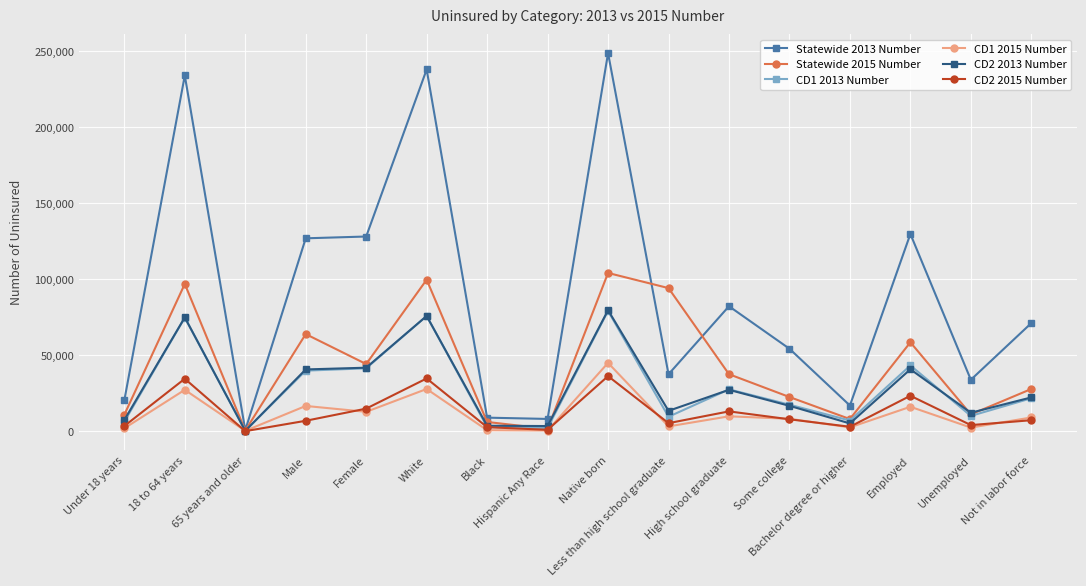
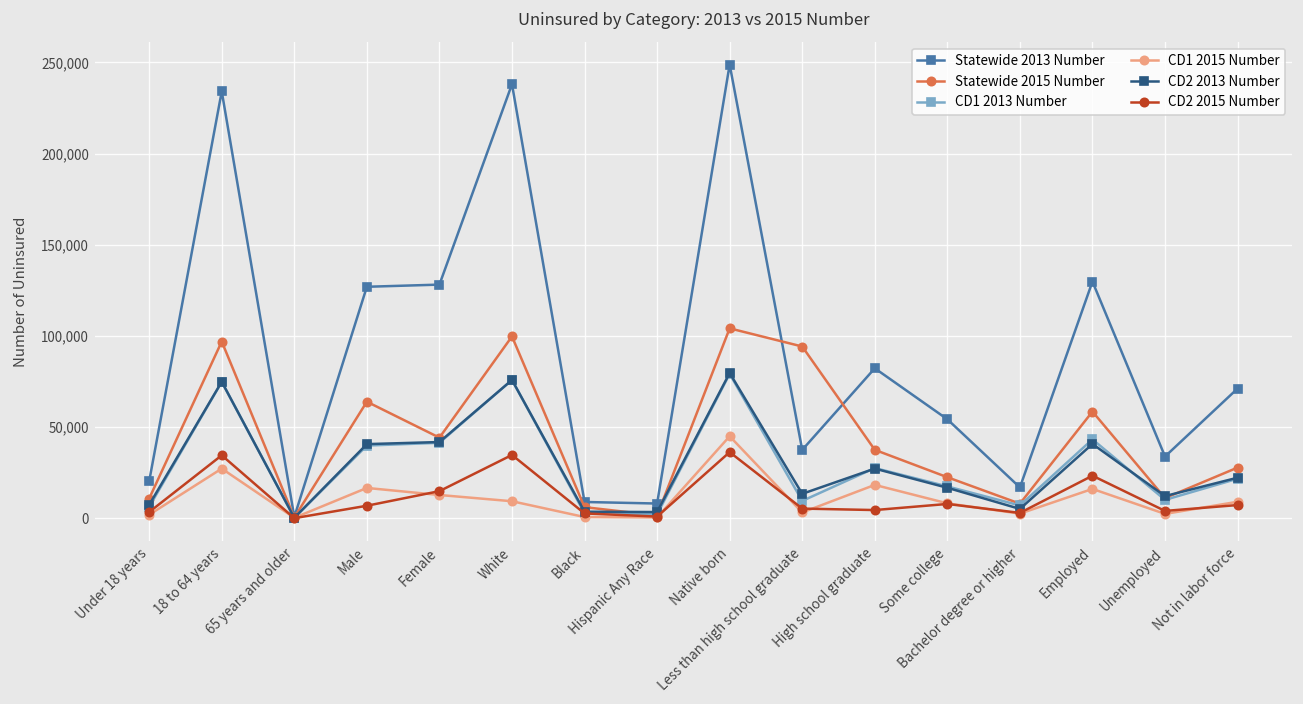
CD1 2015 Number, White: 28,000 -> 9,000
CD1 2015 Number, High school graduate: 10,000 -> 18,000
CD2 2015 Number, High school graduate: 13,000 -> 4,000
